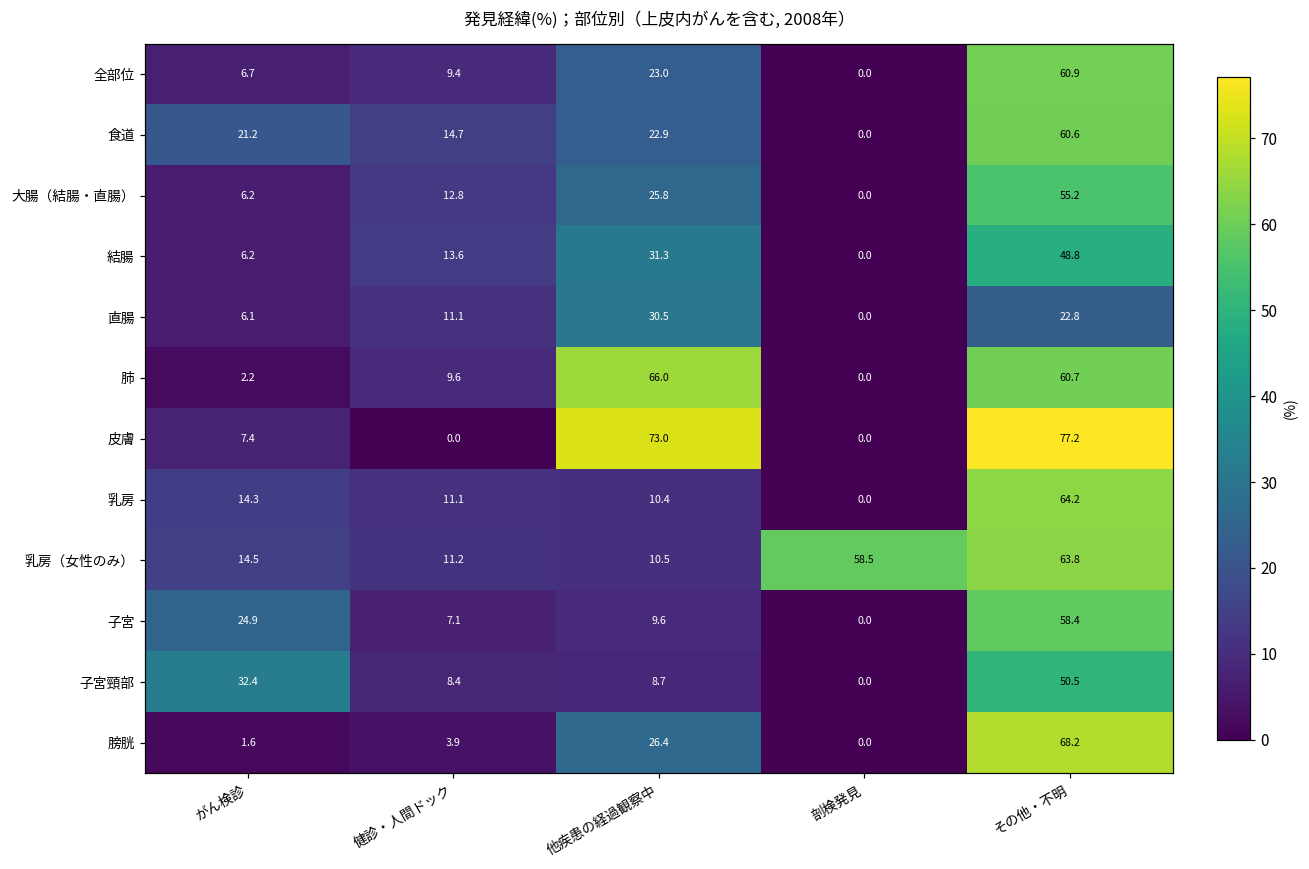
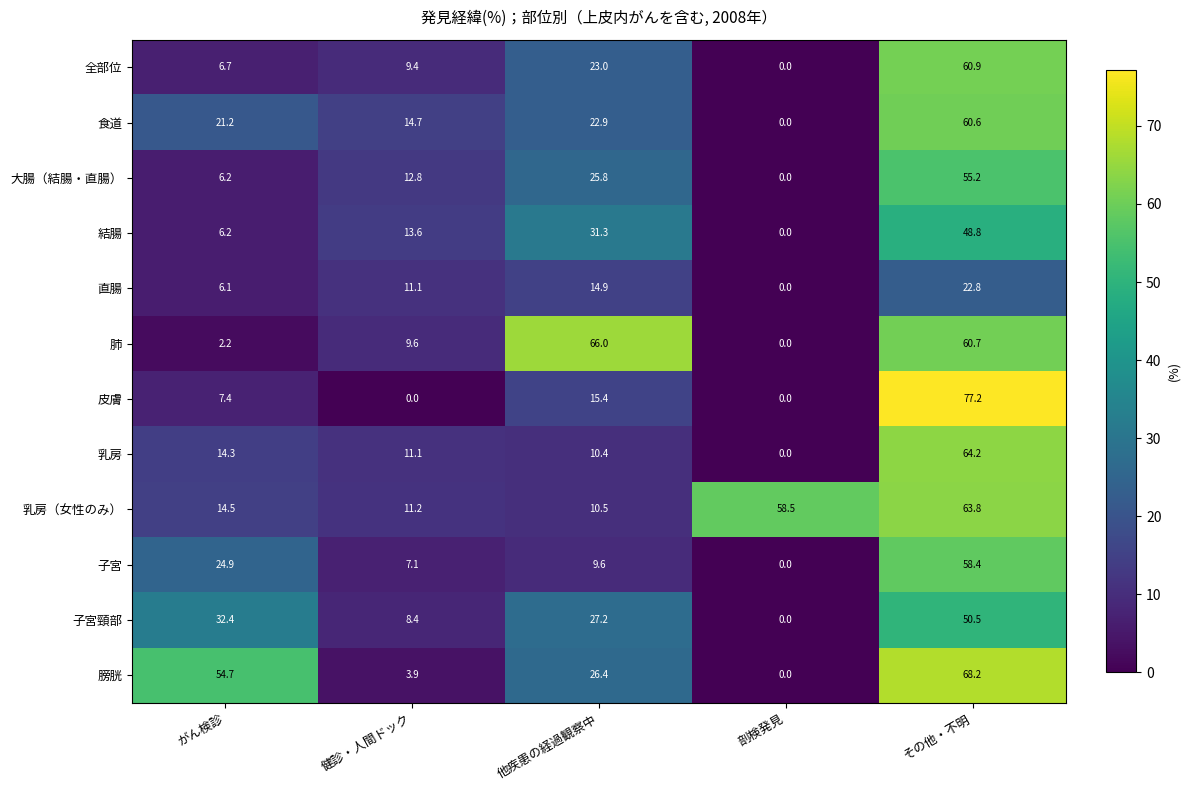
直腸, 他疾患の経過観察中: 30.5 -> 14.9
皮膚, 他疾患の経過観察中: 73.0 -> 15.4
子宮頸部, 他疾患の経過観察中: 8.7 -> 27.2
膀胱, がん検診: 1.6 -> 54.7
